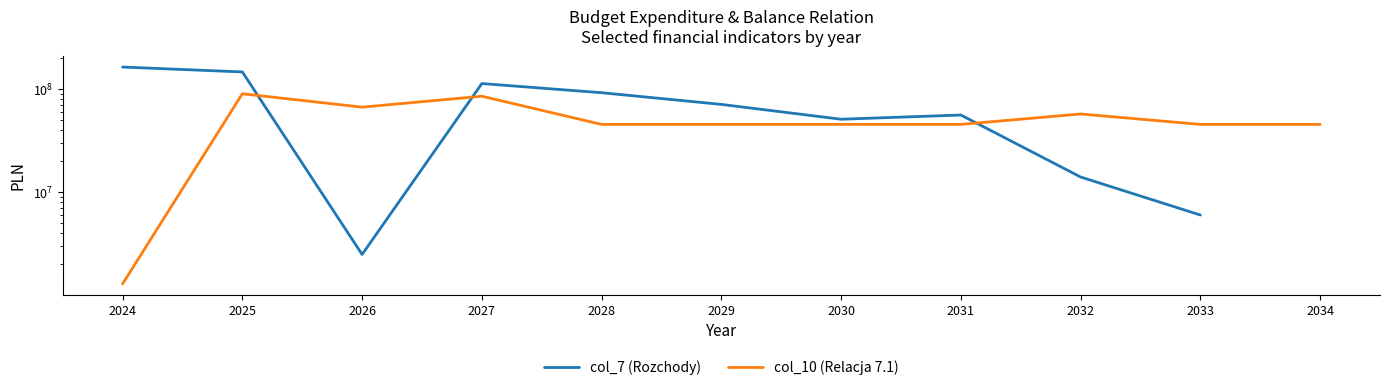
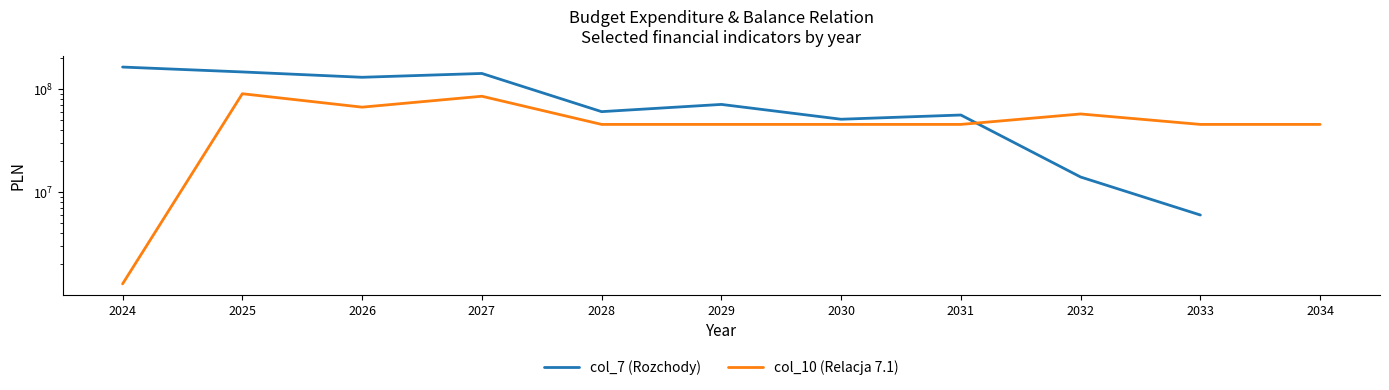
col_7 (Rozchody), 2026: 2500000 -> 130000000
col_7 (Rozchody), 2027: 110000000 -> 140000000
col_7 (Rozchody), 2028: 90000000 -> 60000000
